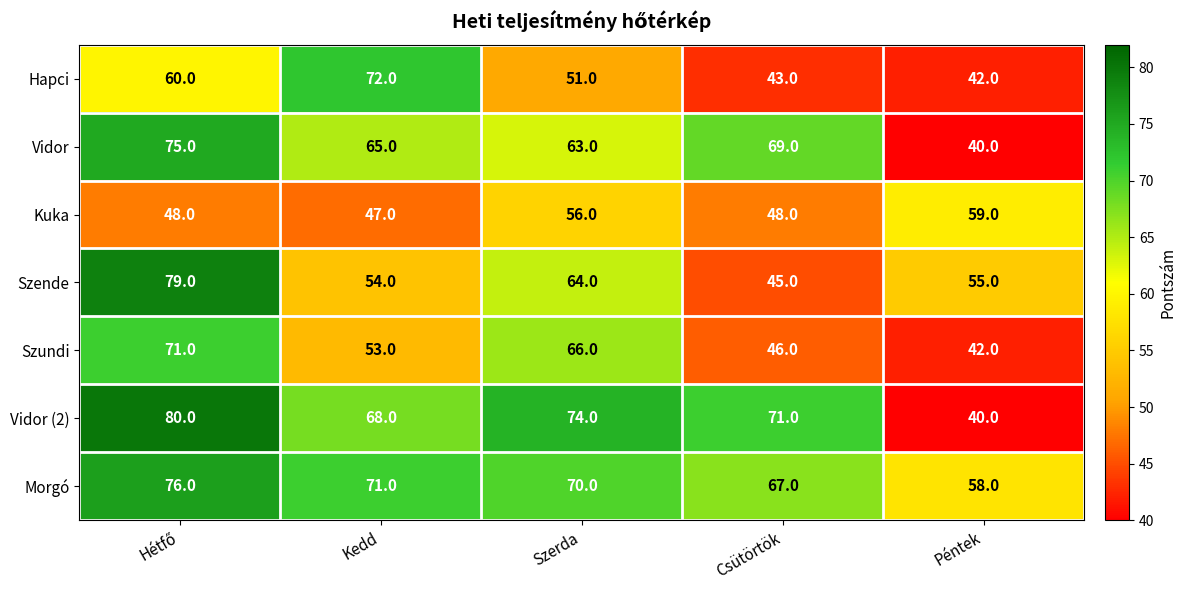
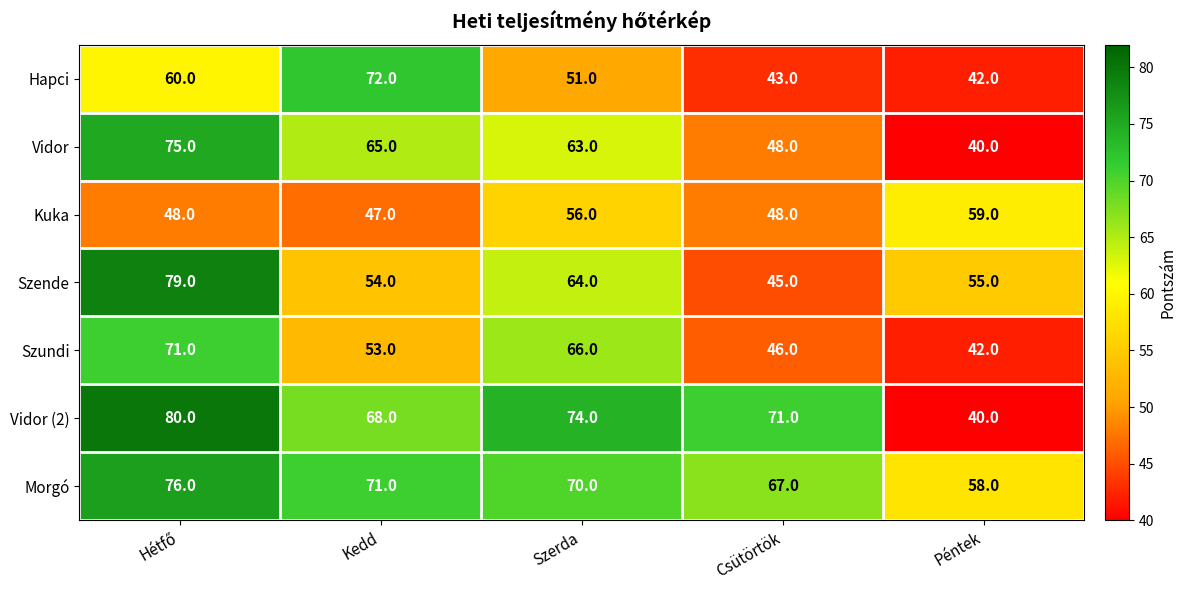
Vidor, Csütörtök: 69.0 -> 48.0
